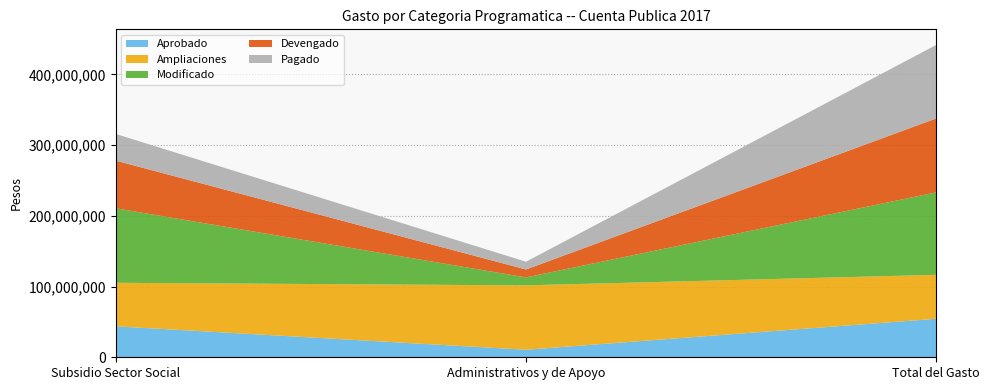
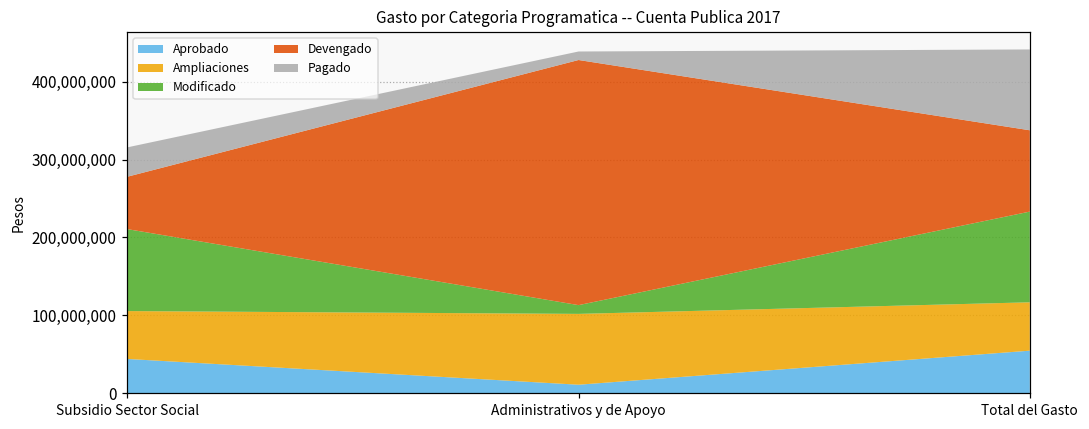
Devengado, Administrativos y de Apoyo: 10,000,000 -> 320,000,000
